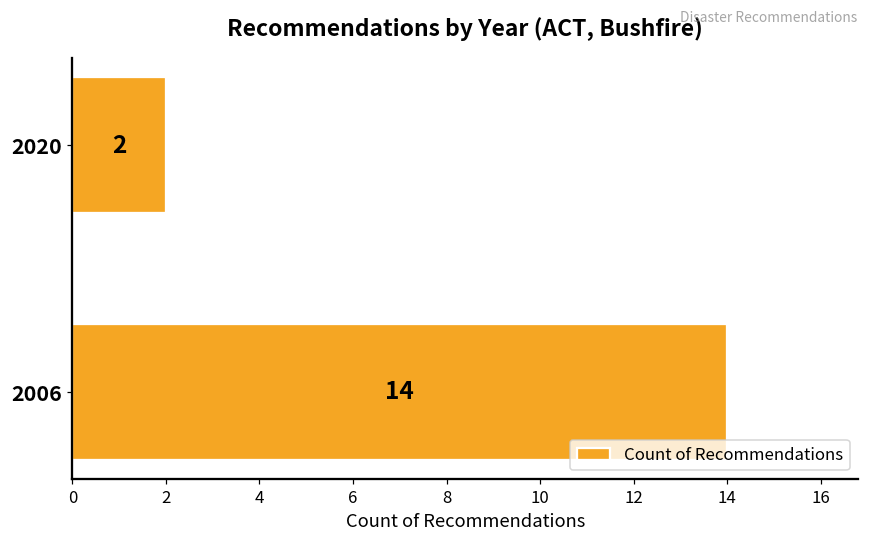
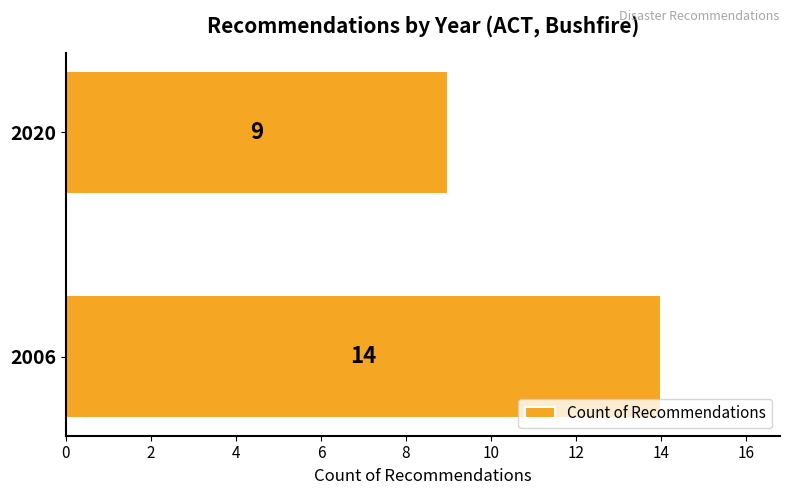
2020: 2 -> 9
